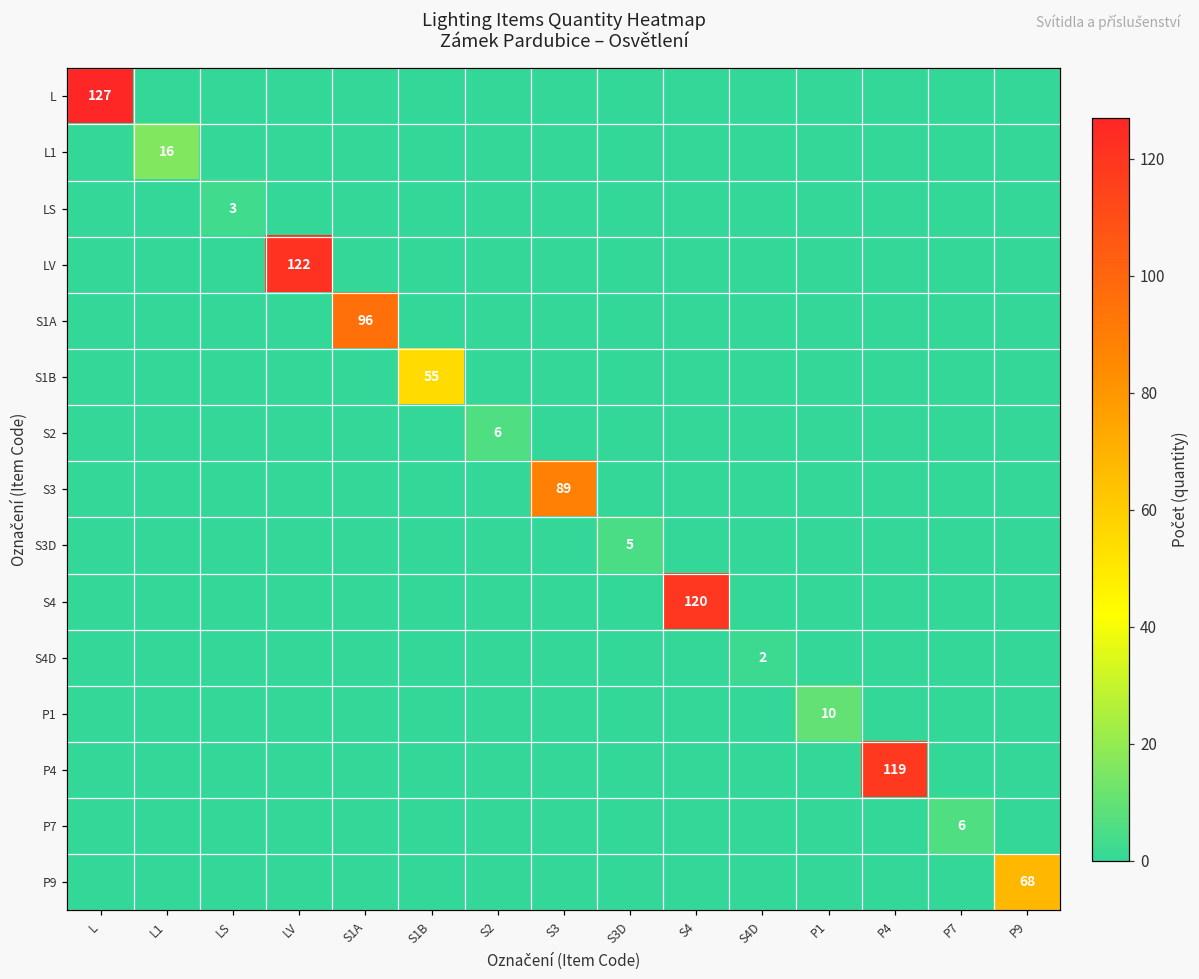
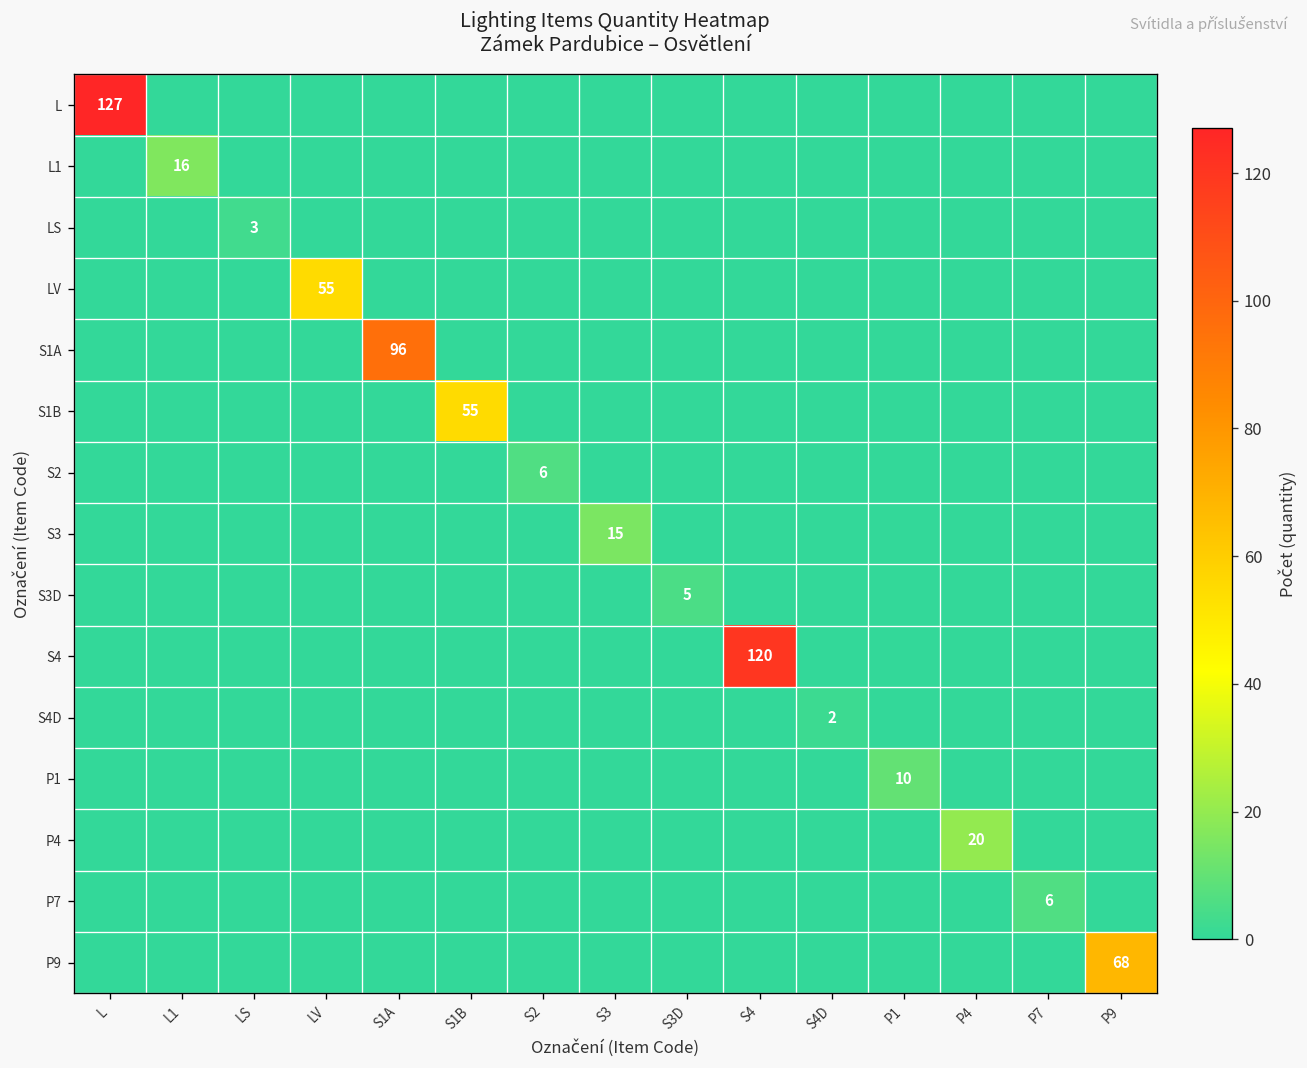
LV, LV: 122 -> 55
S3, S3: 89 -> 15
P4, P4: 119 -> 20
